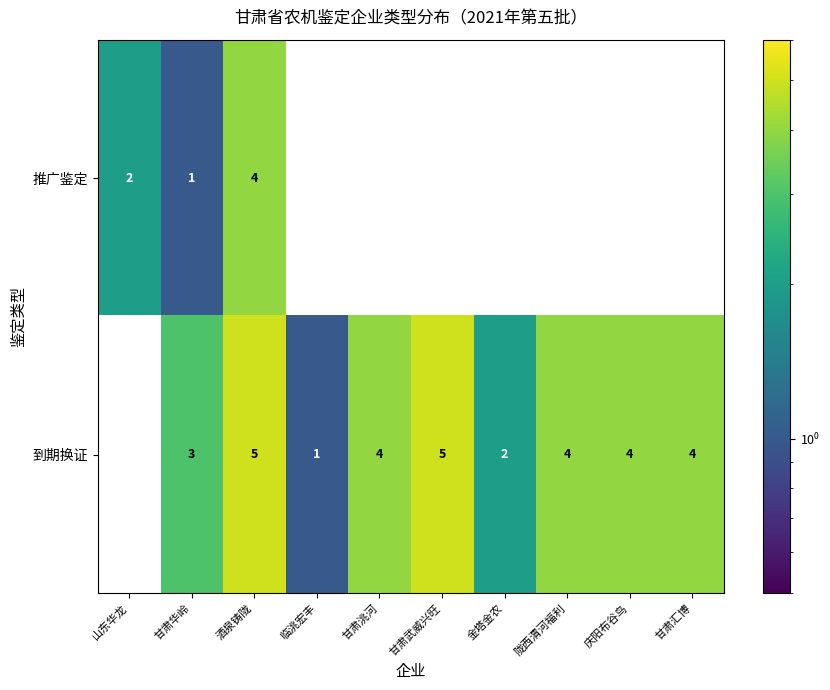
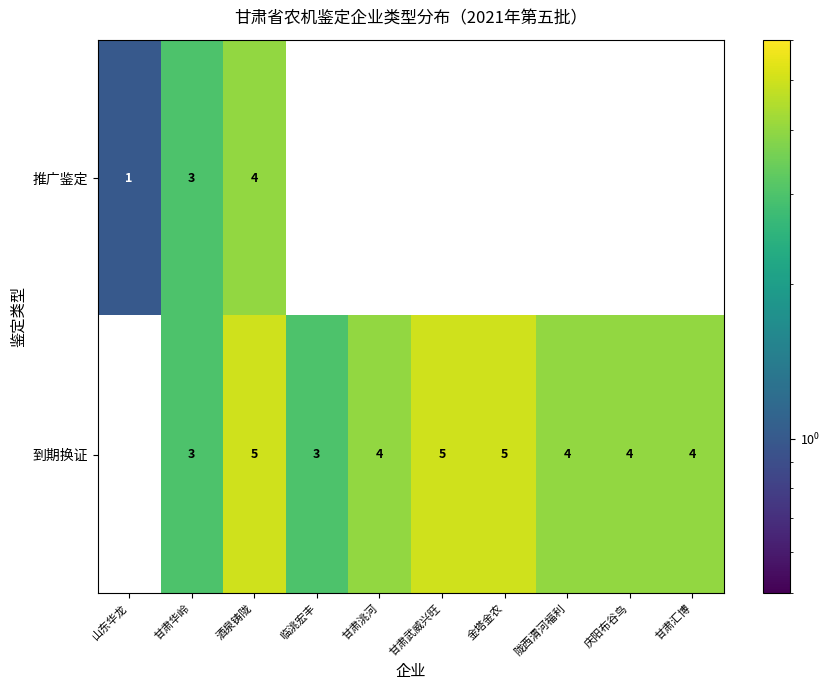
推广鉴定, 山东华龙: 2 -> 1
推广鉴定, 甘肃华岭: 1 -> 3
到期换证, 临洮宏丰: 1 -> 3
到期换证, 金塔金农: 2 -> 5
